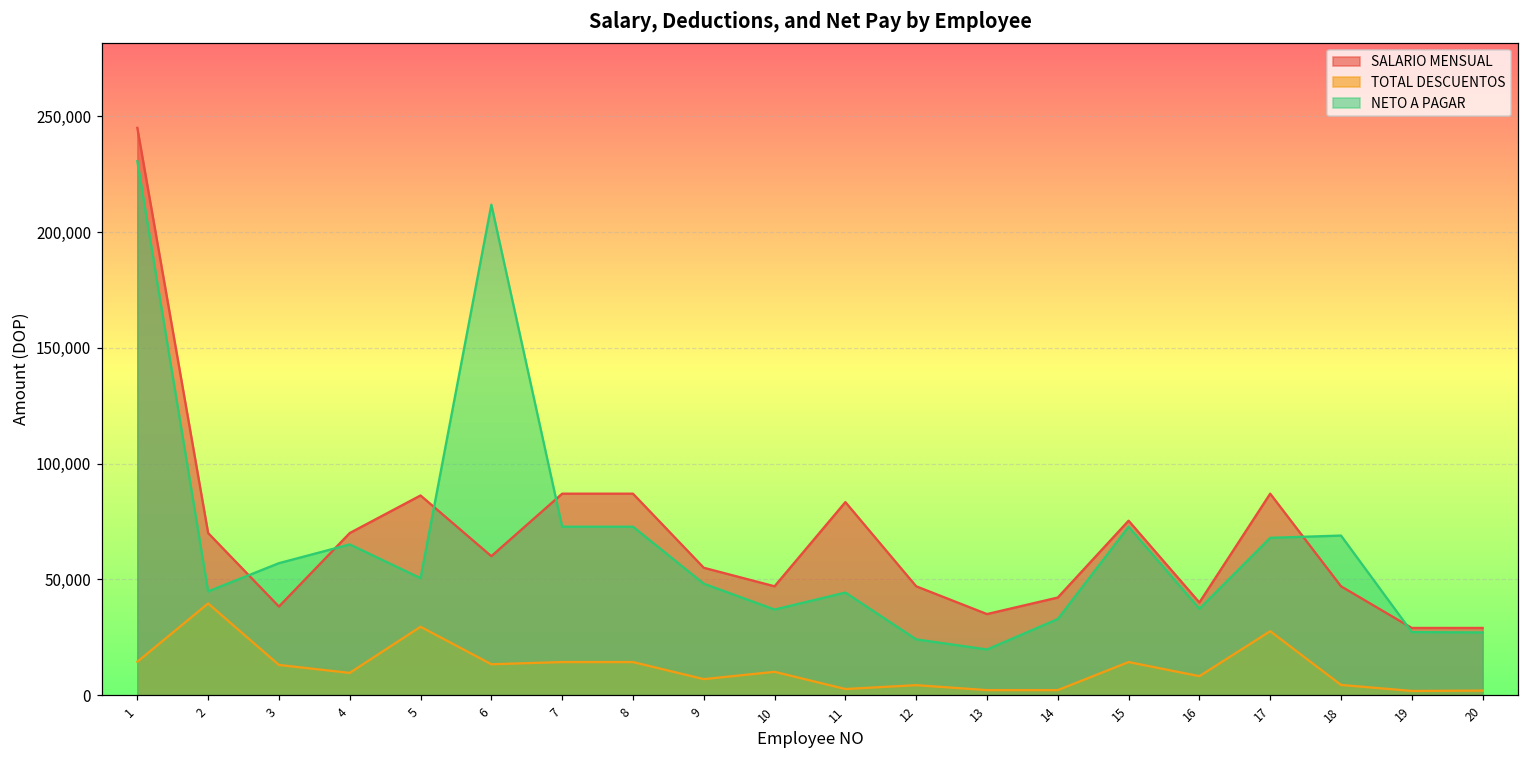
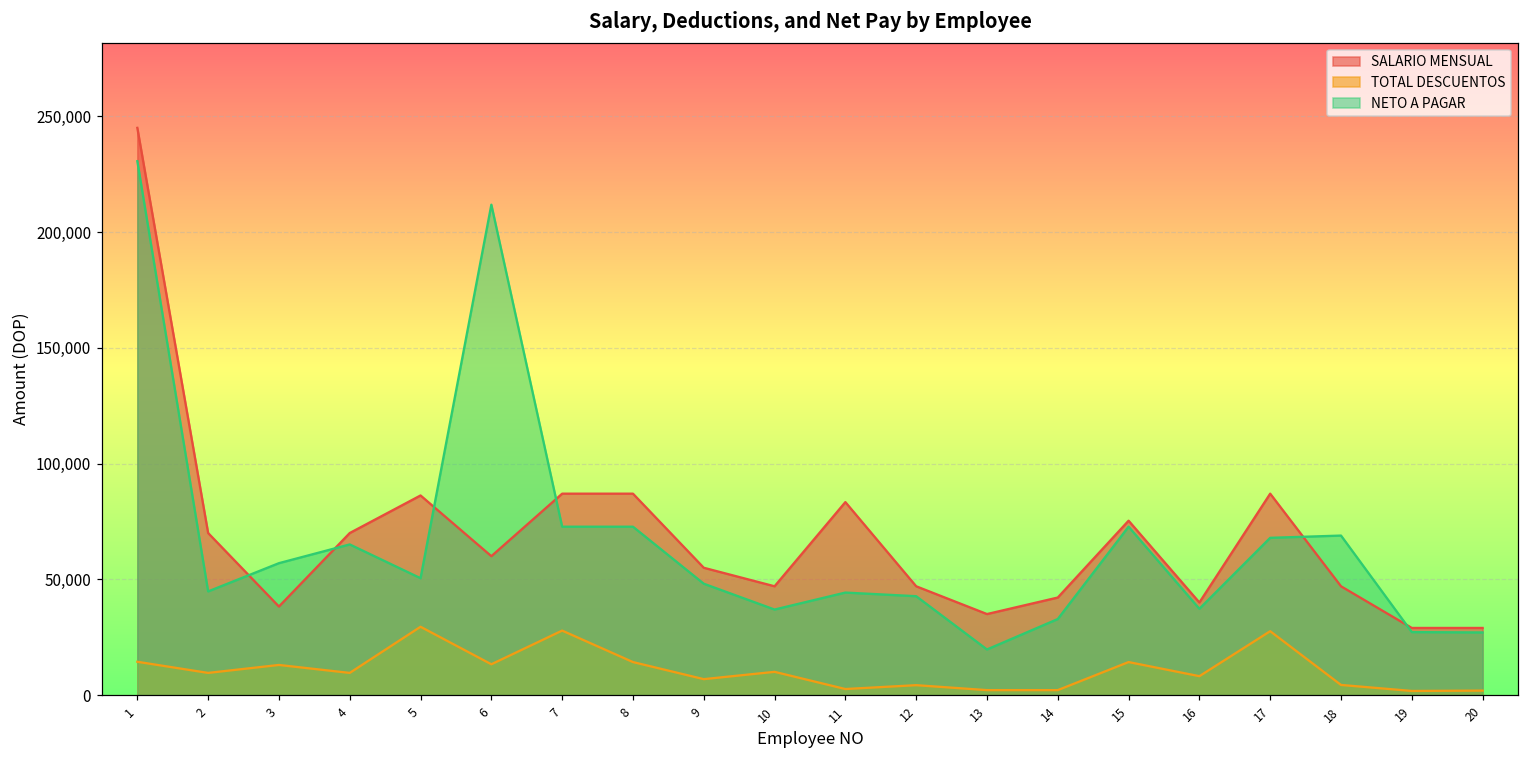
TOTAL DESCUENTOS, 2: 40,000 -> 10,000
TOTAL DESCUENTOS, 7: 14,000 -> 28,000
NETO A PAGAR, 12: 24,000 -> 43,000
